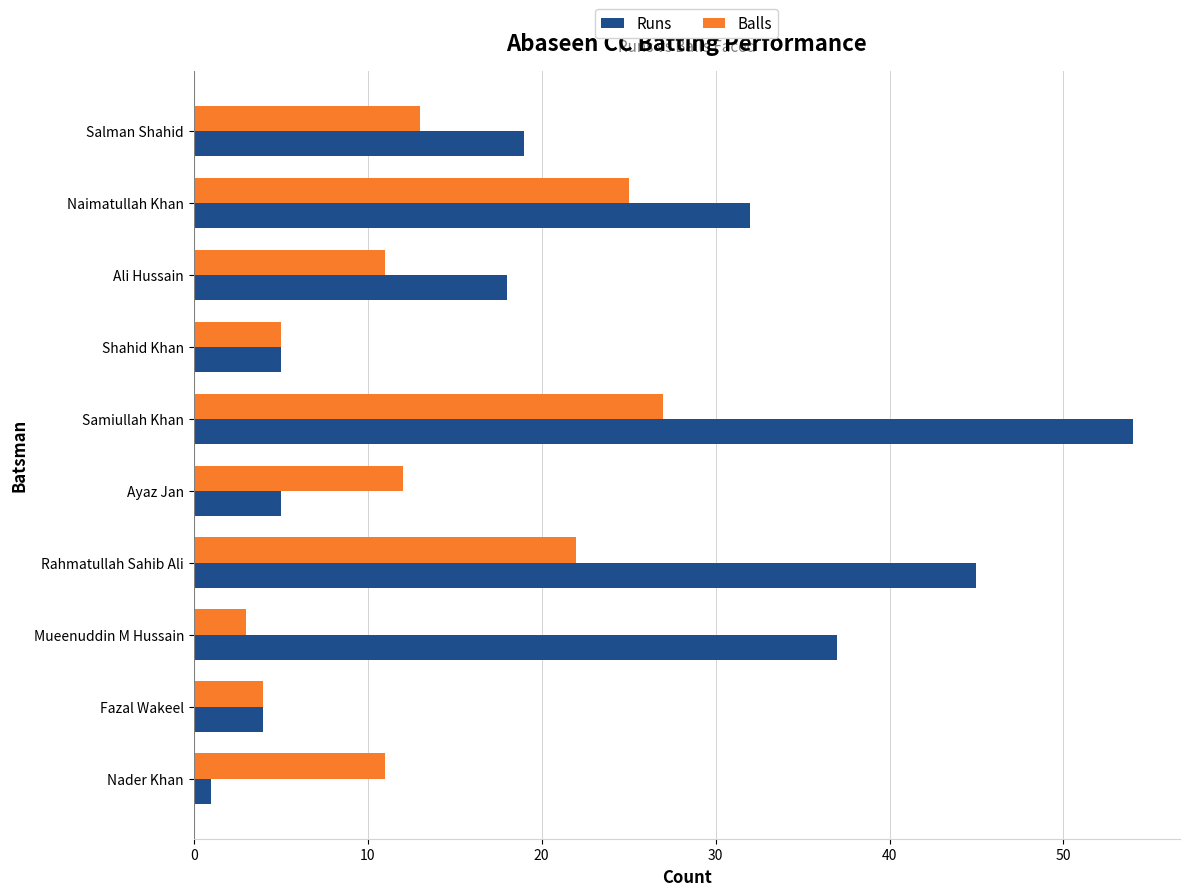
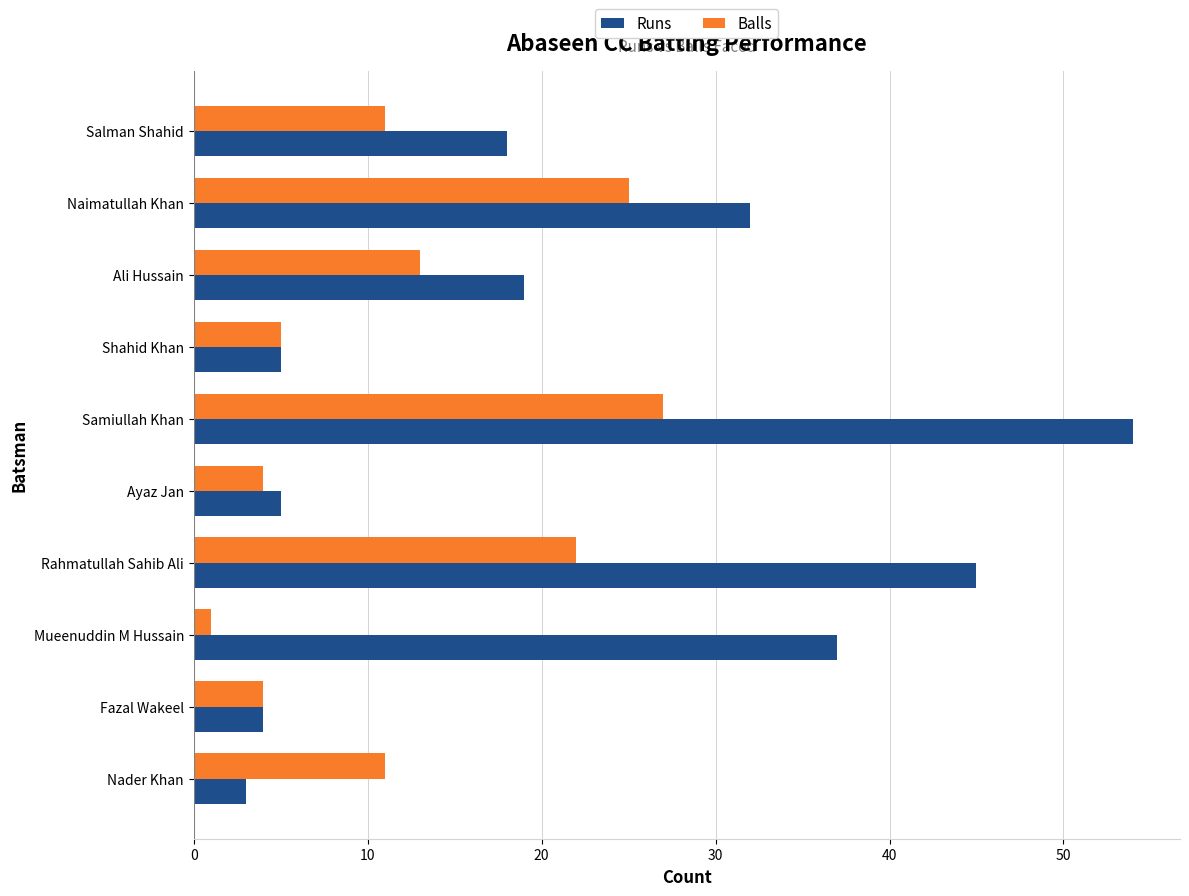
Balls, Salman Shahid: 13 -> 11
Runs, Salman Shahid: 19 -> 18
Balls, Ali Hussain: 11 -> 13
Runs, Ali Hussain: 18 -> 19
Balls, Ayaz Jan: 12 -> 4
Balls, Mueenuddin M Hussain: 3 -> 1
Runs, Nader Khan: 1 -> 3
